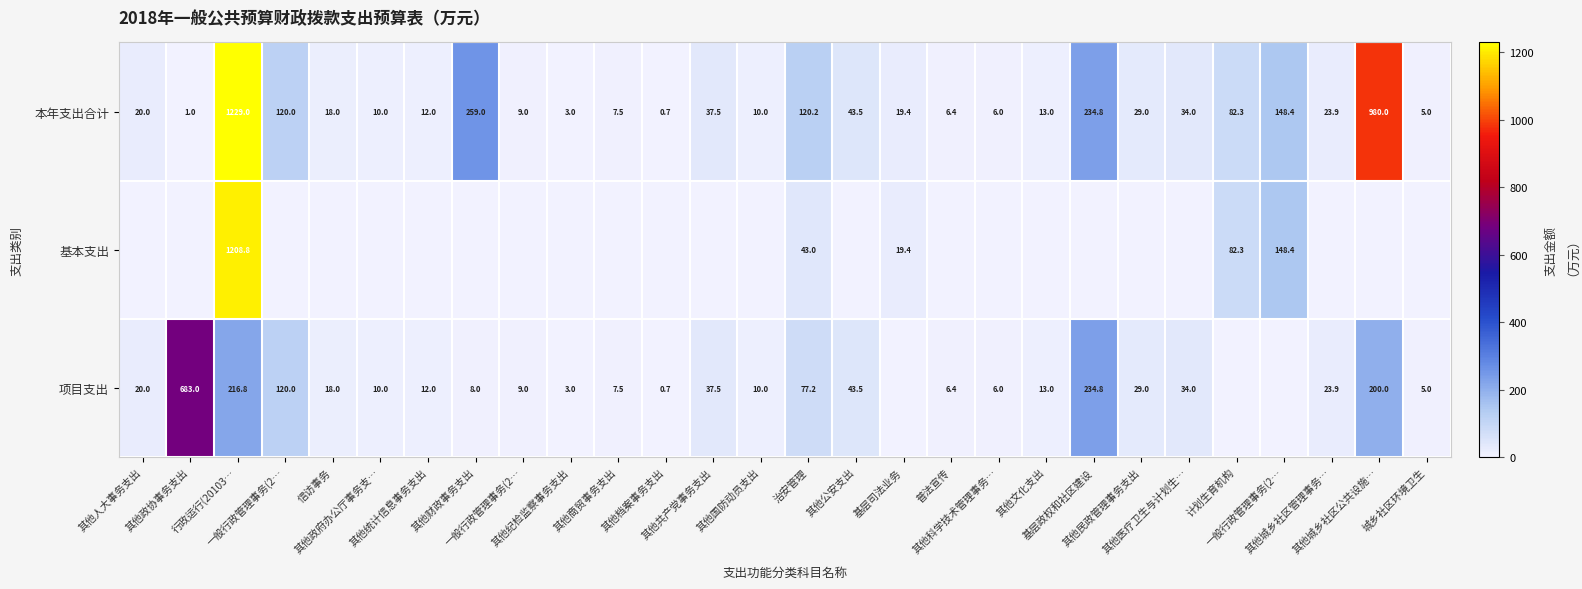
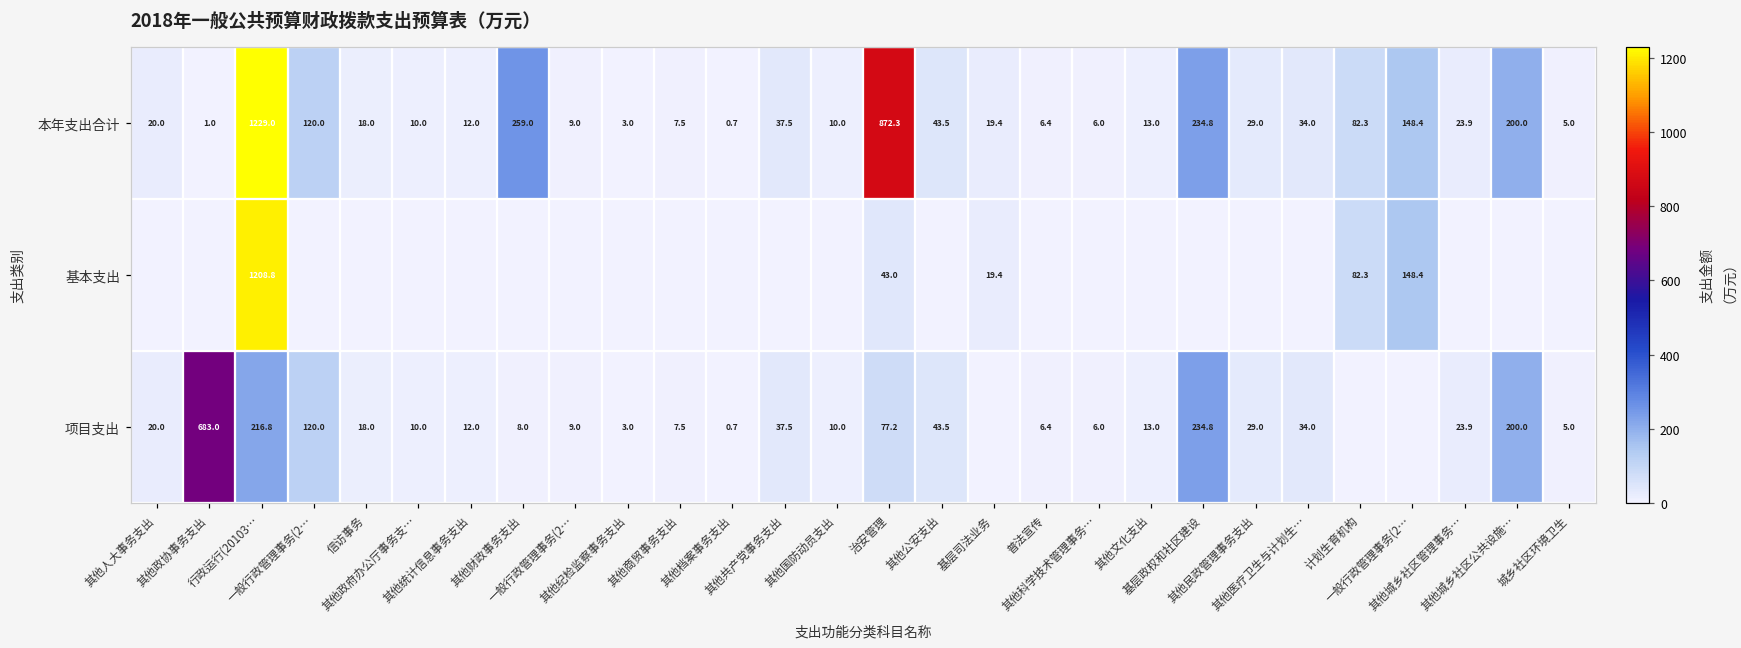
本年支出合计, 治安管理: 120.2 -> 872.3
本年支出合计, 其他城乡社区公共设施…: 980.0 -> 200.0
